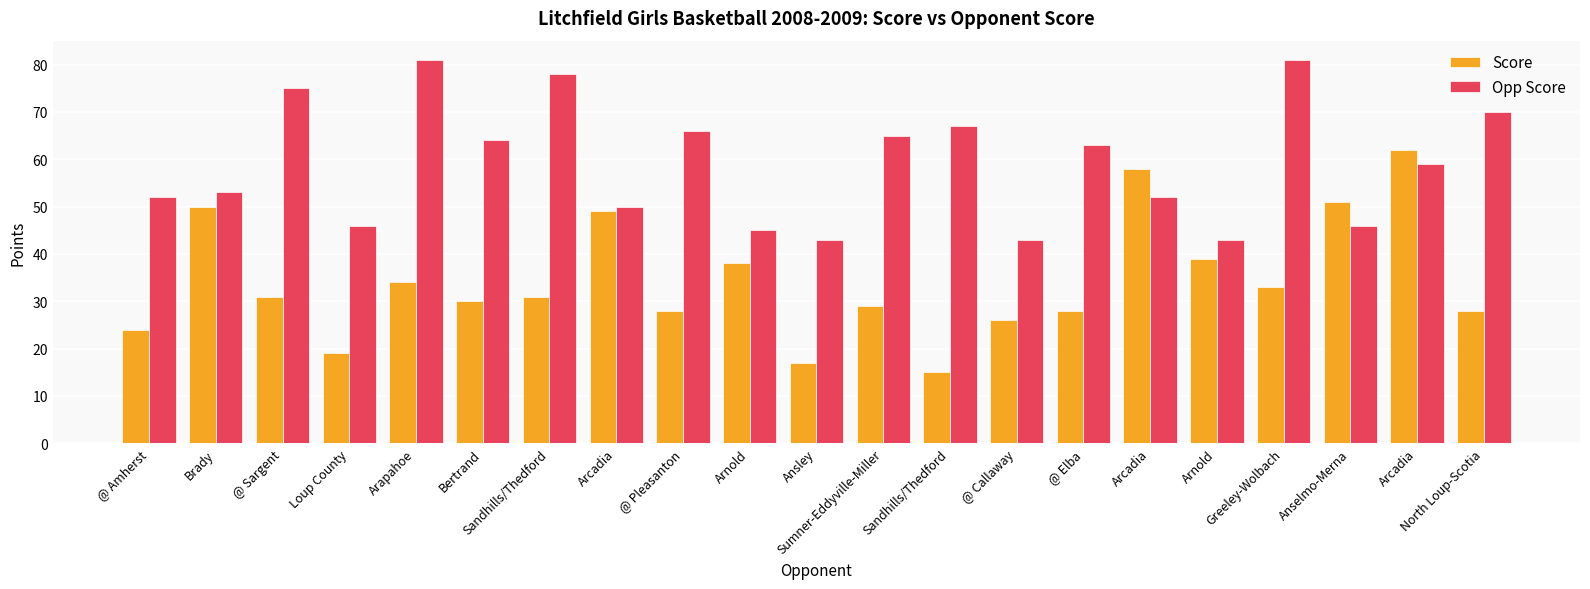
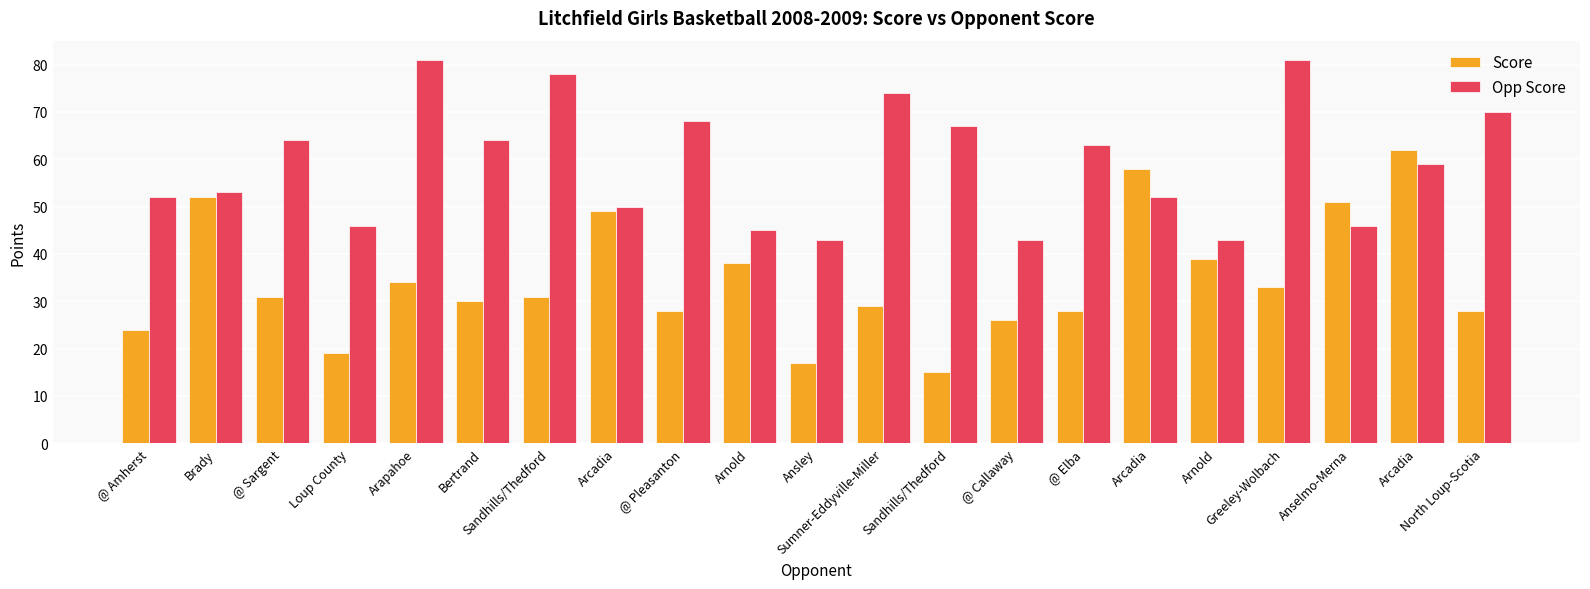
Score, Brady: 50 -> 52
Opp Score, @ Sargent: 75 -> 64
Opp Score, @ Pleasanton: 66 -> 68
Opp Score, Sumner-Eddyville-Miller: 65 -> 74
